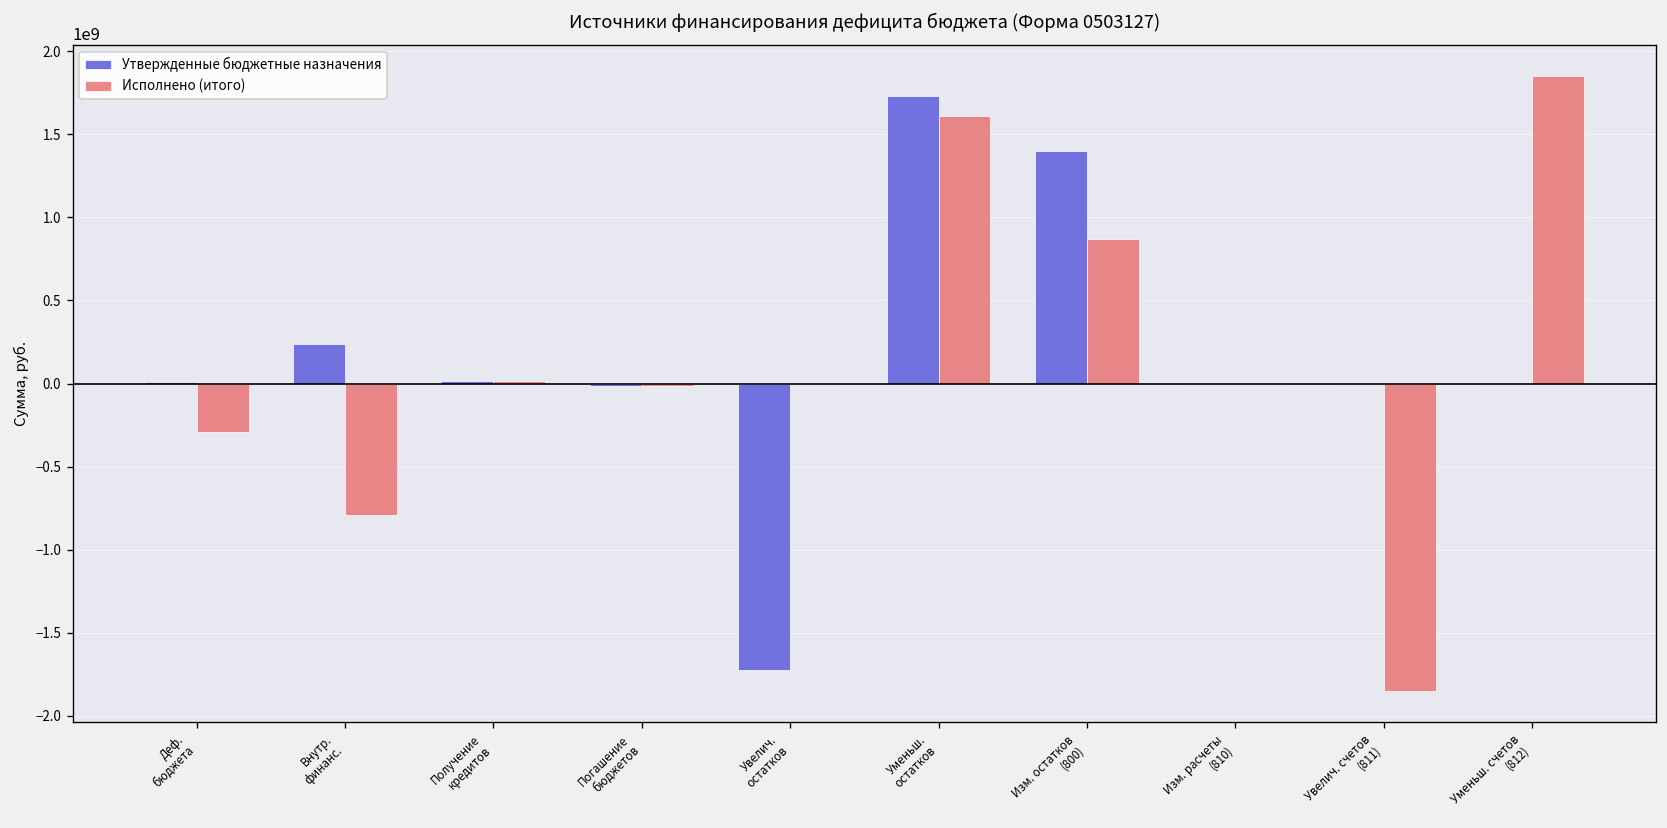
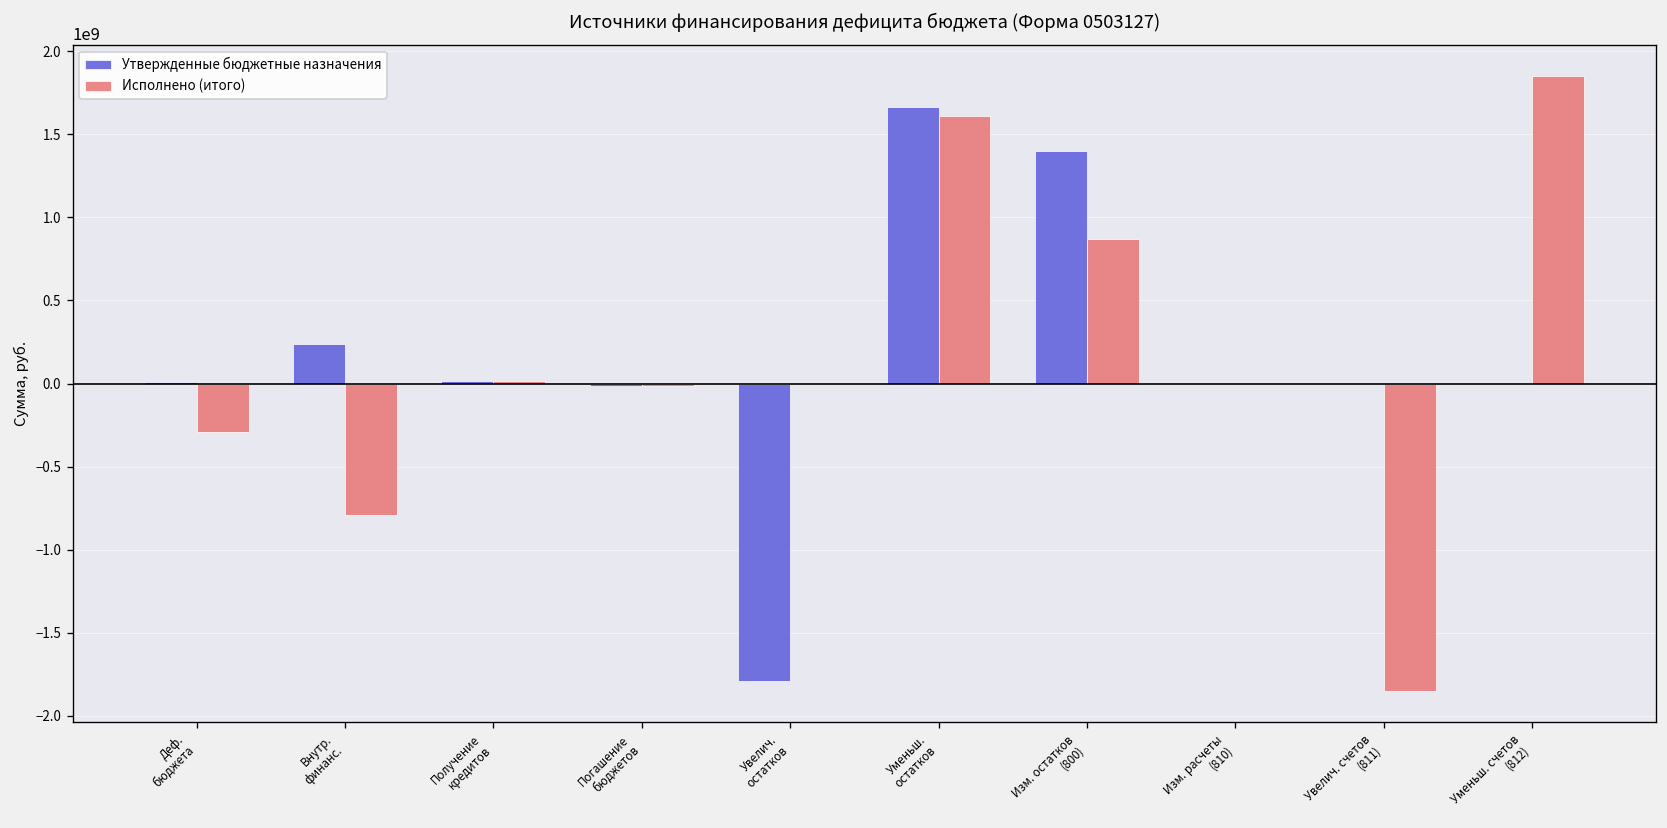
Утвержденные бюджетные назначения, Увелич. остатков: -1720000000 -> -1790000000
Утвержденные бюджетные назначения, Уменьш. остатков: 1730000000 -> 1660000000
